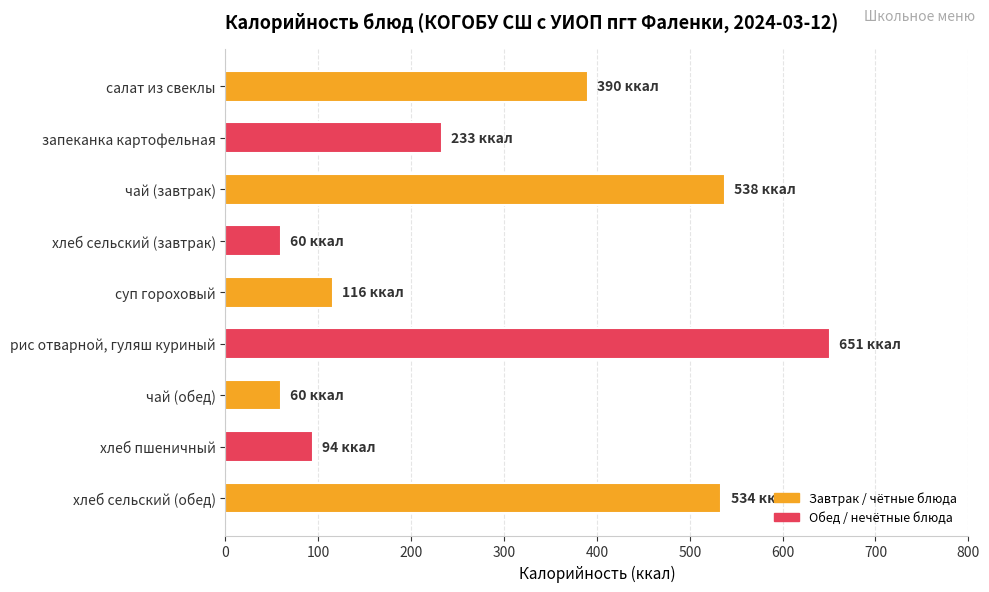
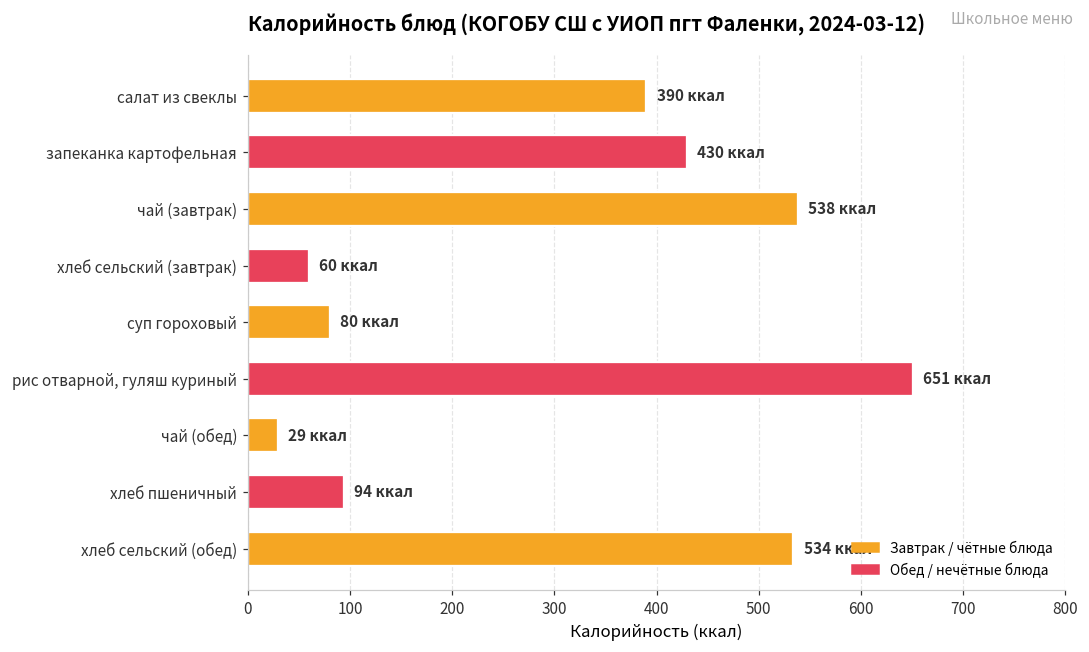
запеканка картофельная: 233 -> 430
суп гороховый: 116 -> 80
чай (обед): 60 -> 29
